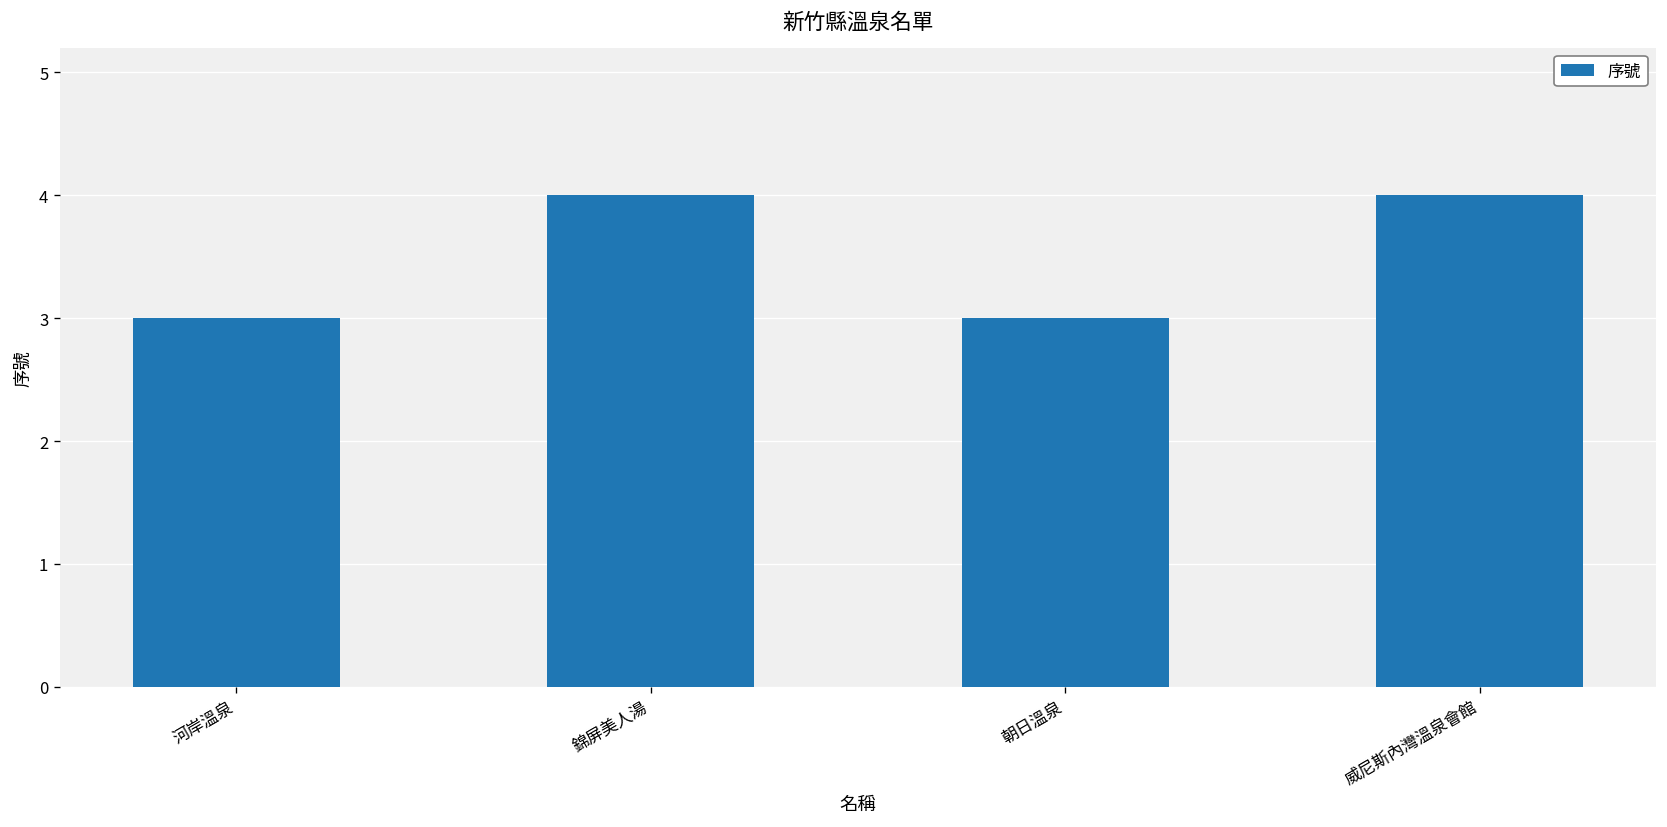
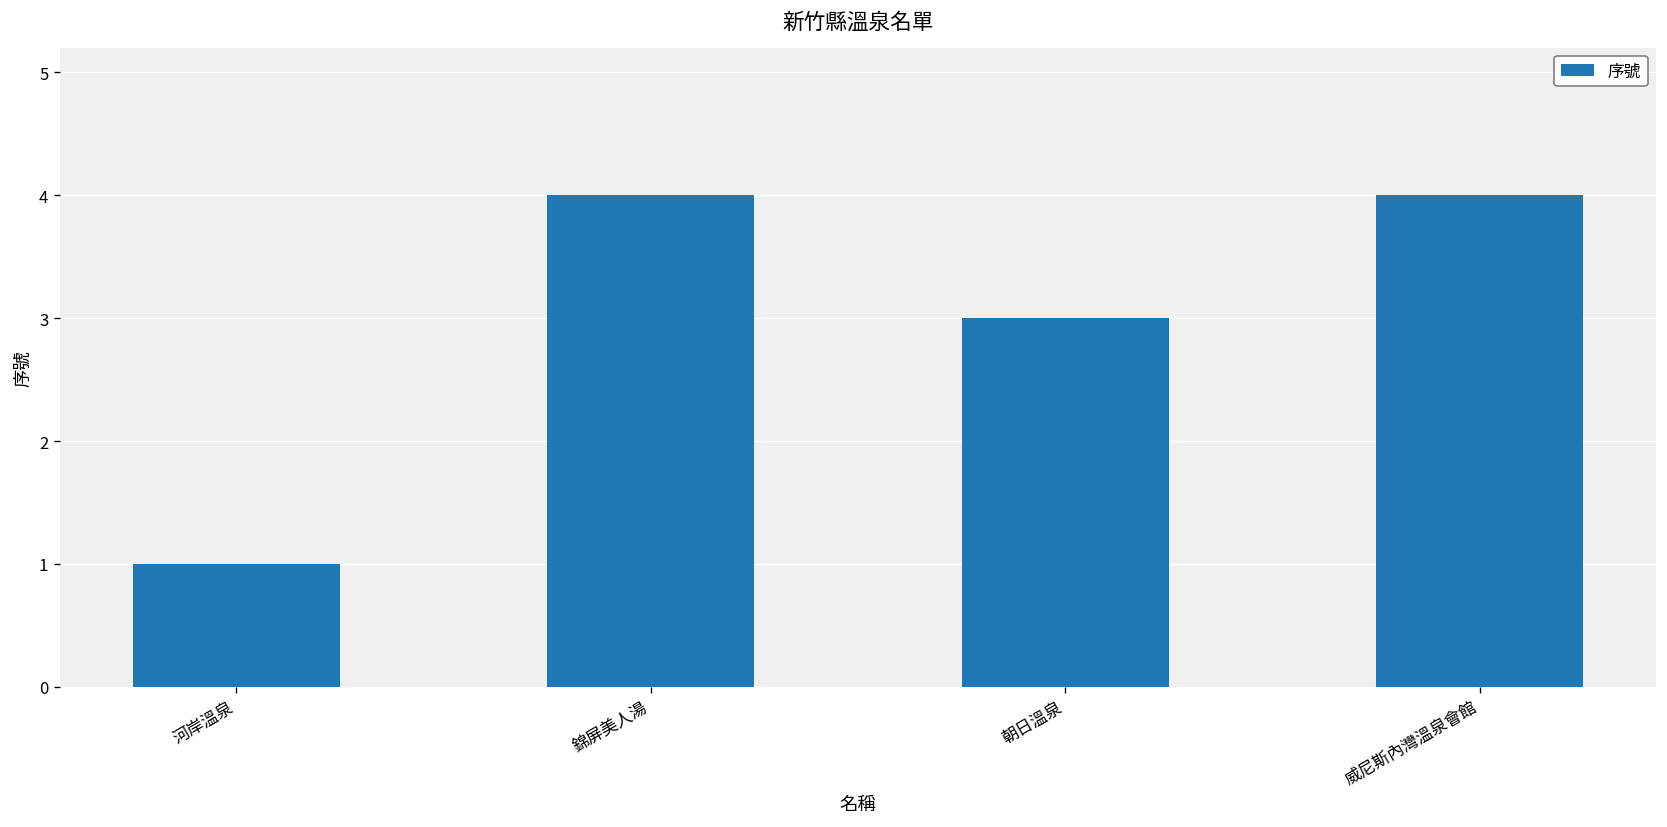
河岸溫泉: 3 -> 1
